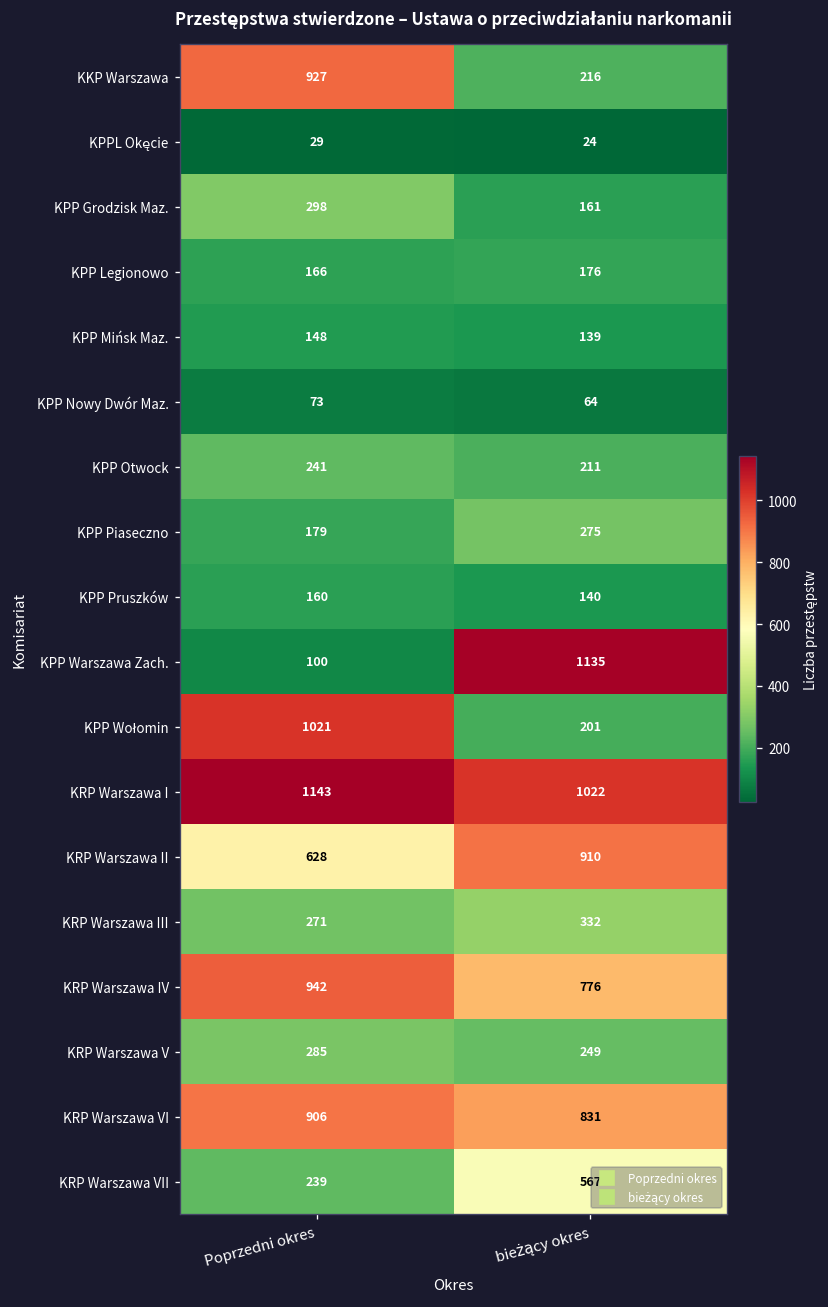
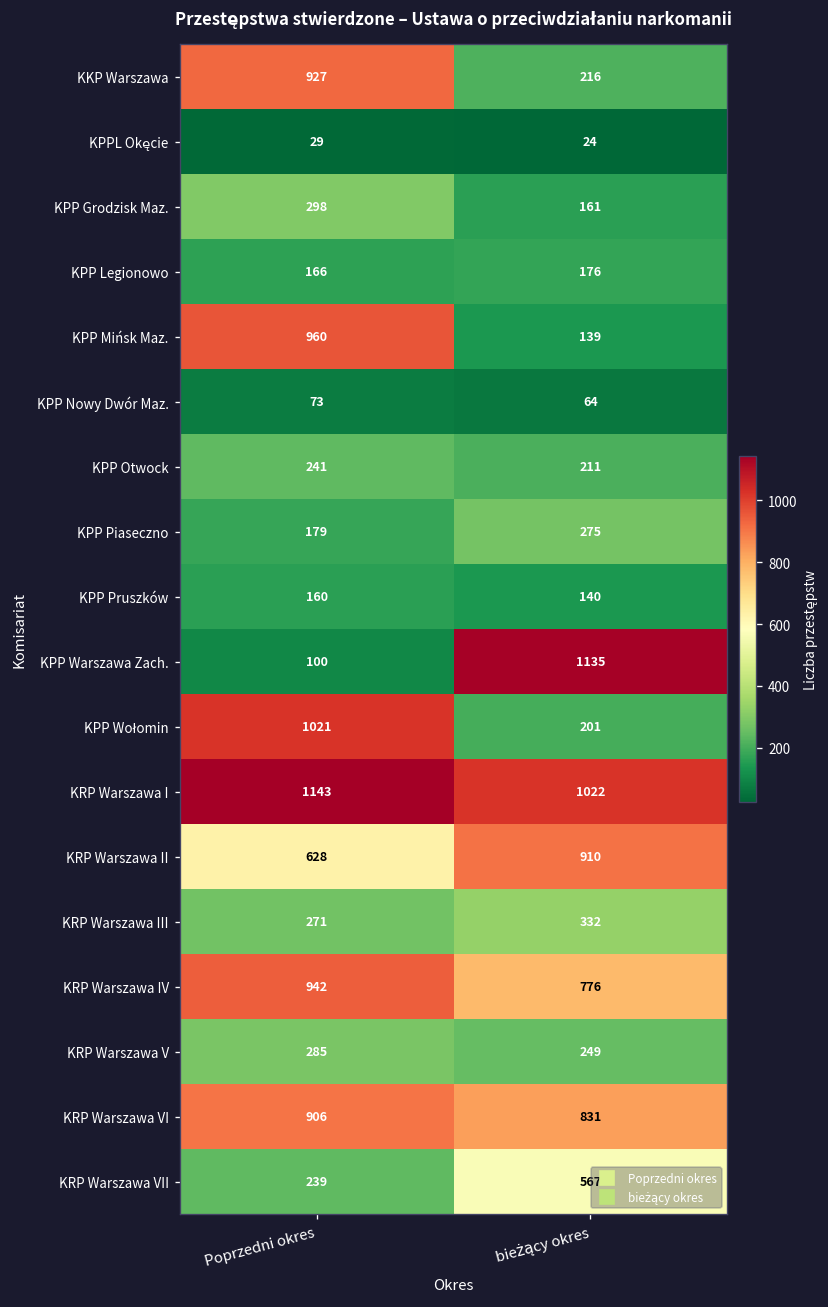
KPP Mińsk Maz., Poprzedni okres: 148 -> 960
